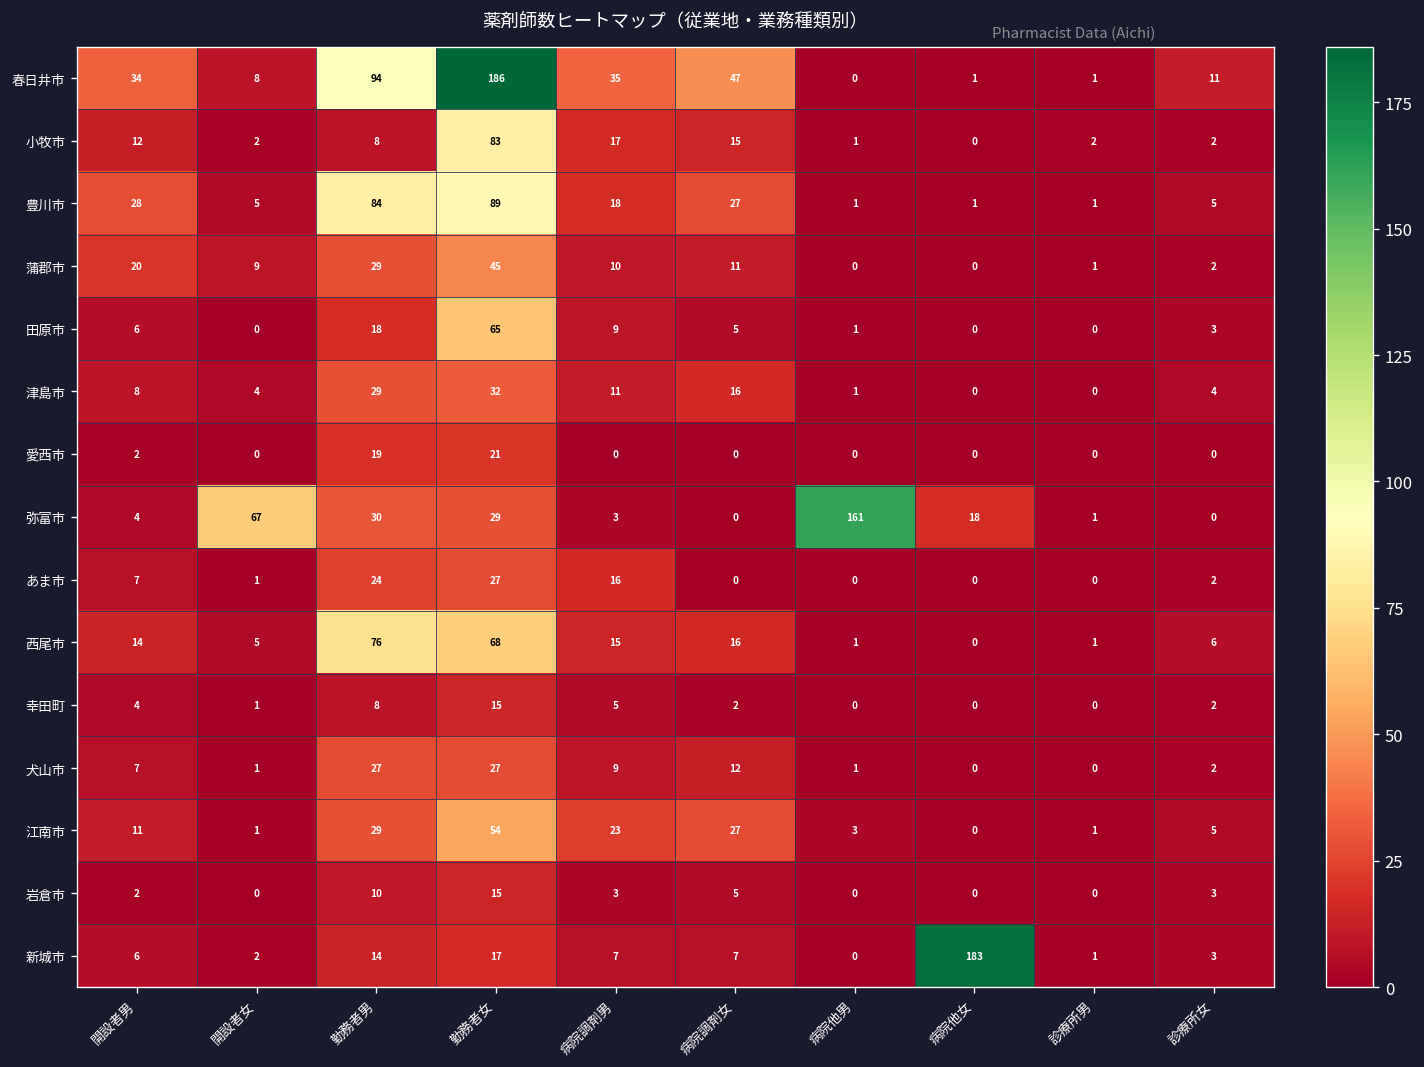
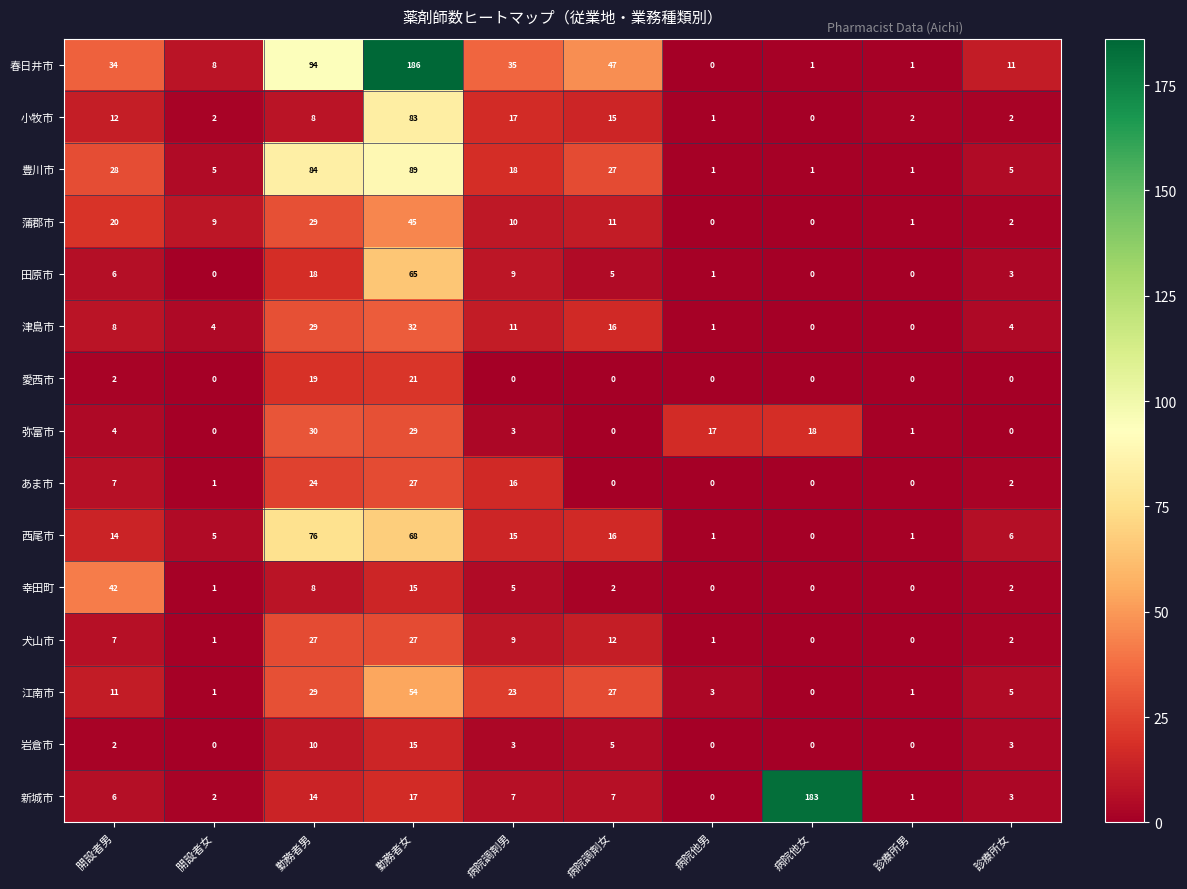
弥富市, 開設者女: 67 -> 0
弥富市, 病院他男: 161 -> 17
幸田町, 開設者男: 4 -> 42
